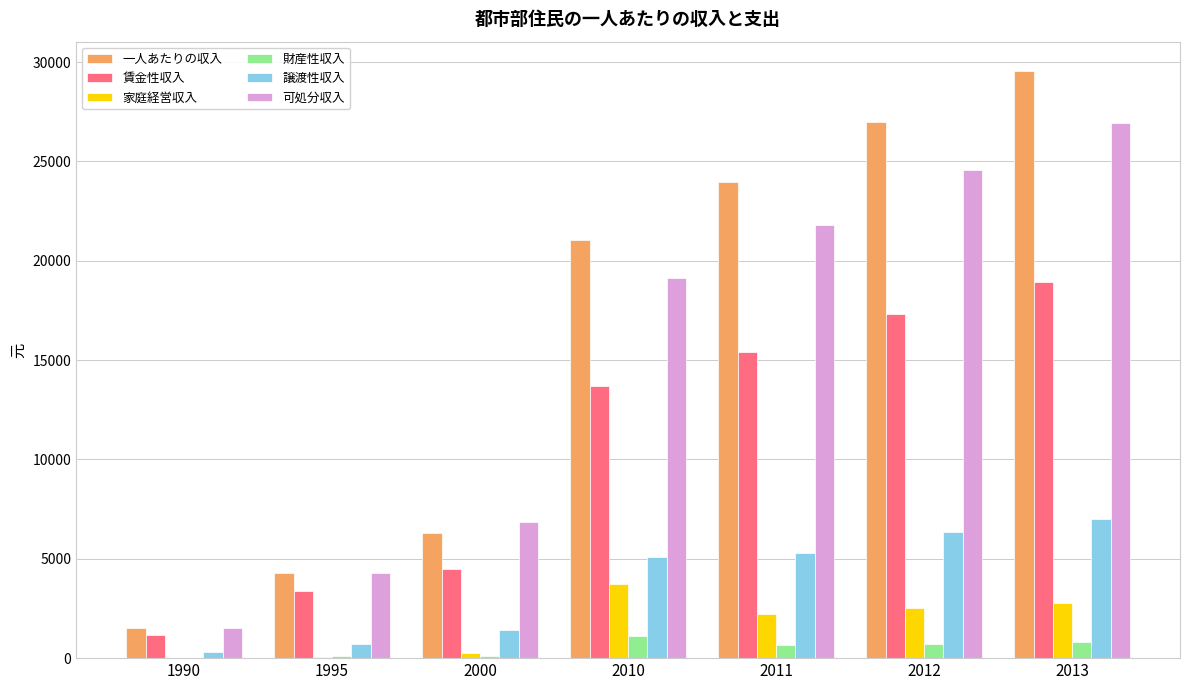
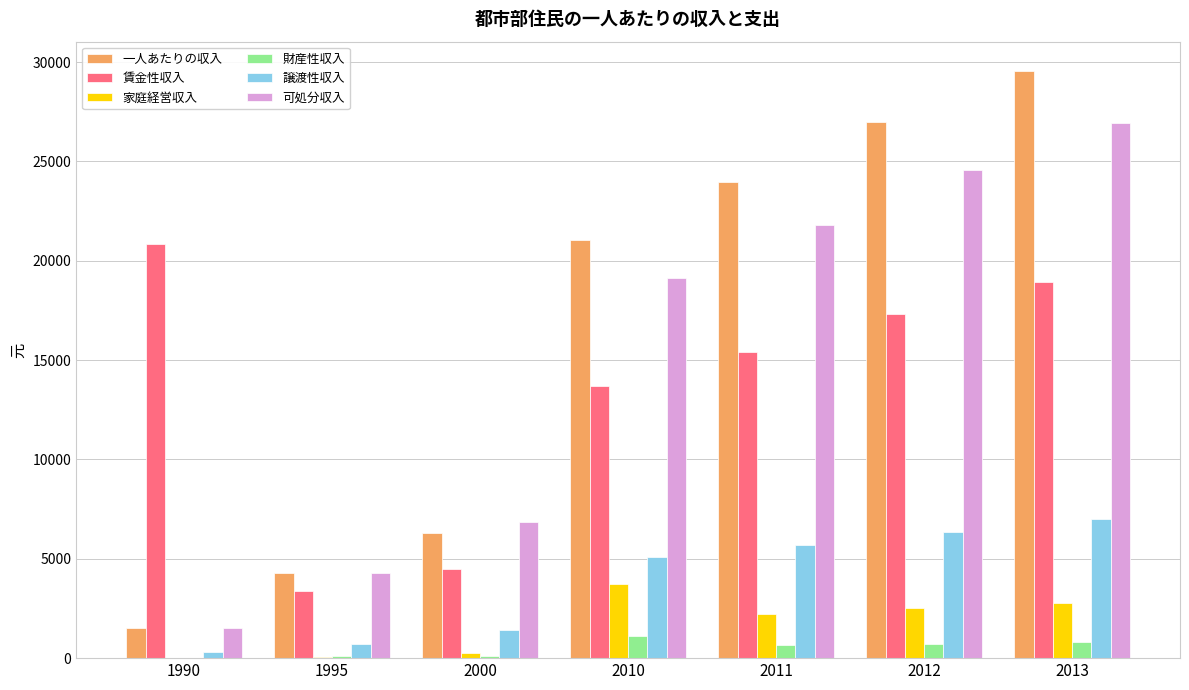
賃金性収入, 1990: 1100 -> 20800
譲渡性収入, 2011: 5300 -> 5700
